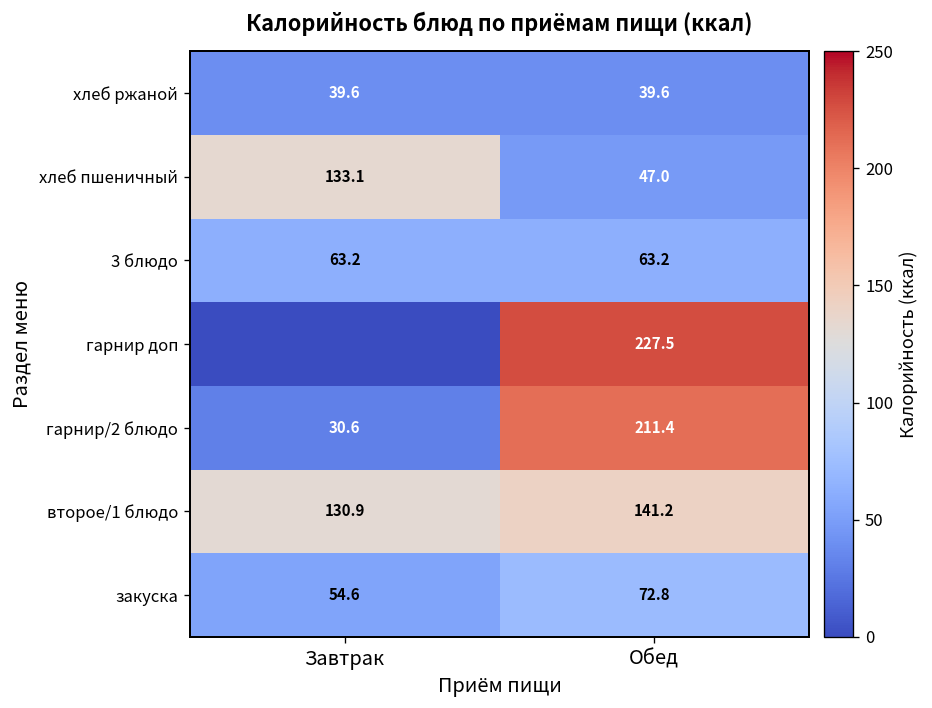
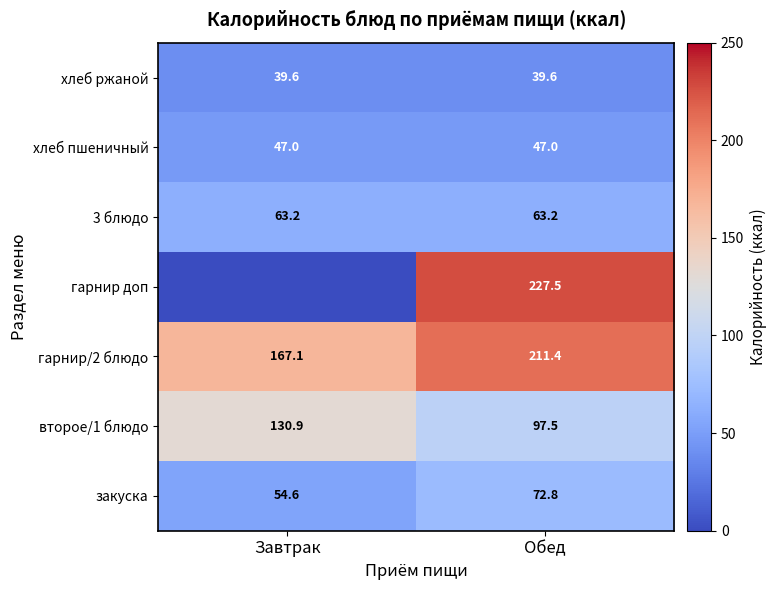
хлеб пшеничный, Завтрак: 133.1 -> 47.0
гарнир/2 блюдо, Завтрак: 30.6 -> 167.1
второе/1 блюдо, Обед: 141.2 -> 97.5
